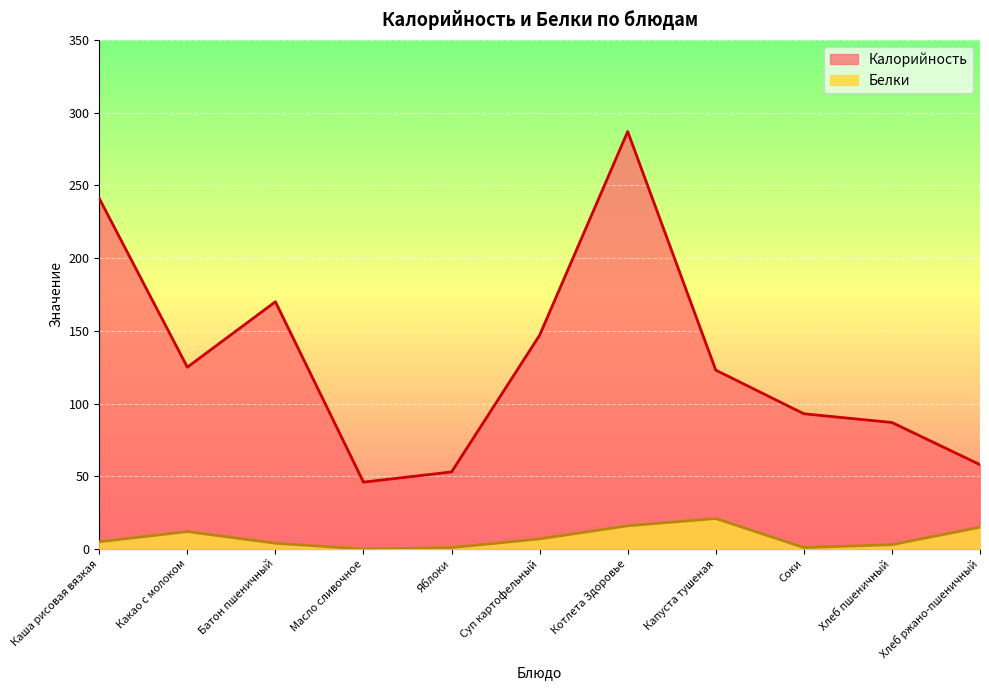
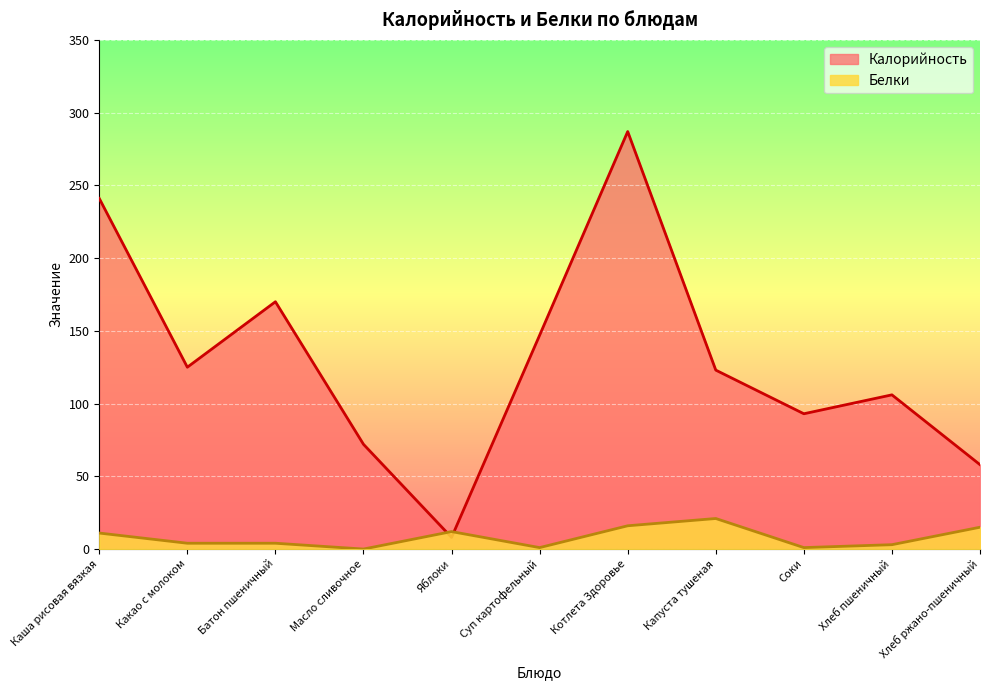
Белки, Каша рисовая вязкая: 5 -> 11
Белки, Какао с молоком: 12 -> 4
Калорийность, Масло сливочное: 46 -> 72
Калорийность, Яблоки: 53 -> 8
Белки, Яблоки: 1 -> 12
Белки, Суп картофельный: 7 -> 1
Калорийность, Хлеб пшеничный: 87 -> 106
